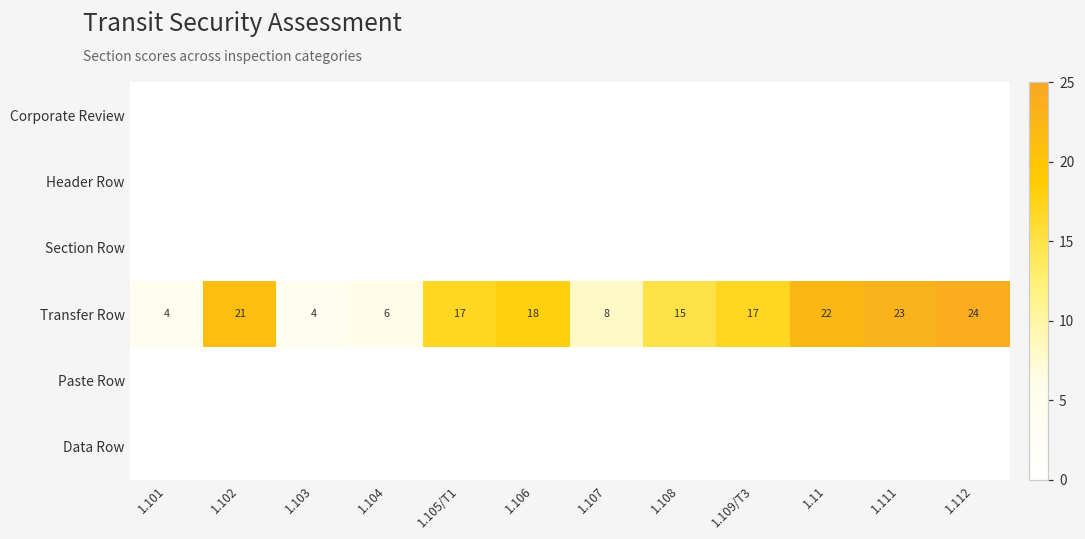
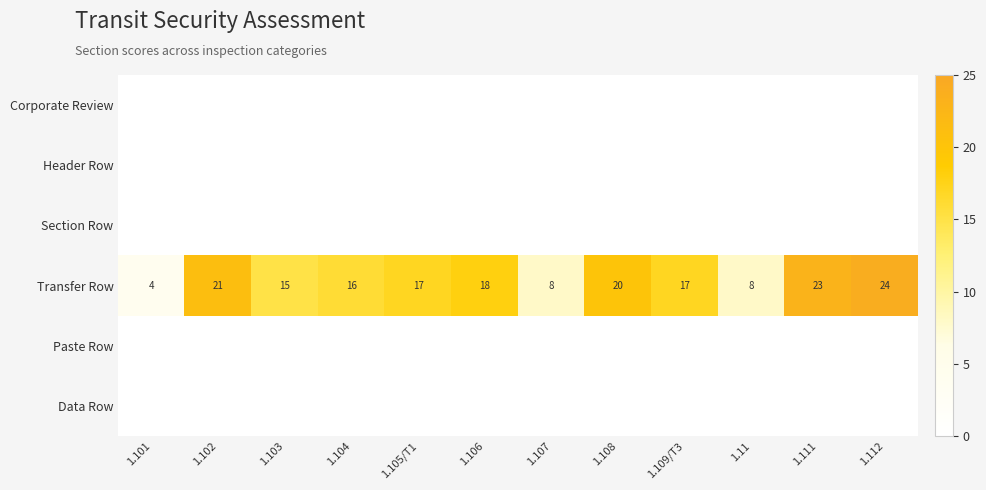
Transfer Row, 1.103: 4 -> 15
Transfer Row, 1.104: 6 -> 16
Transfer Row, 1.108: 15 -> 20
Transfer Row, 1.11: 22 -> 8
